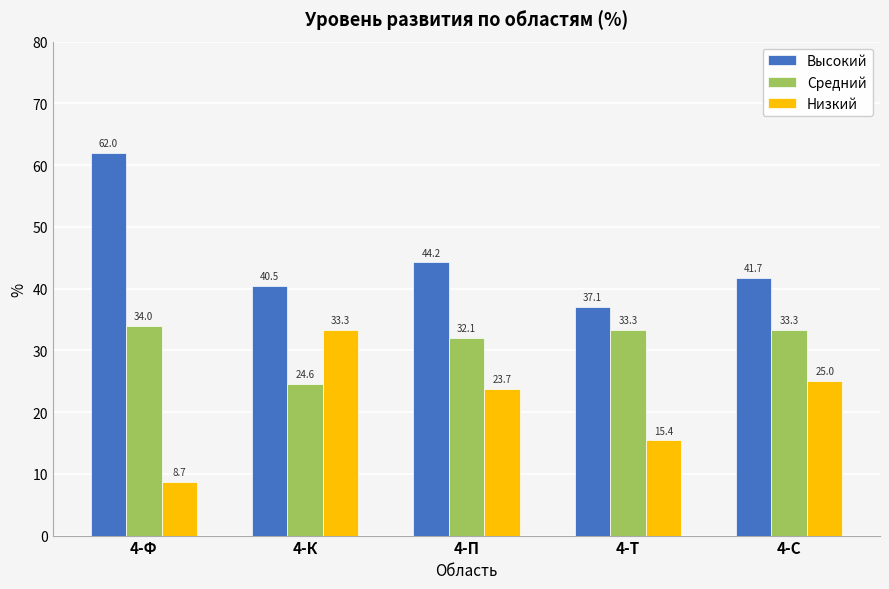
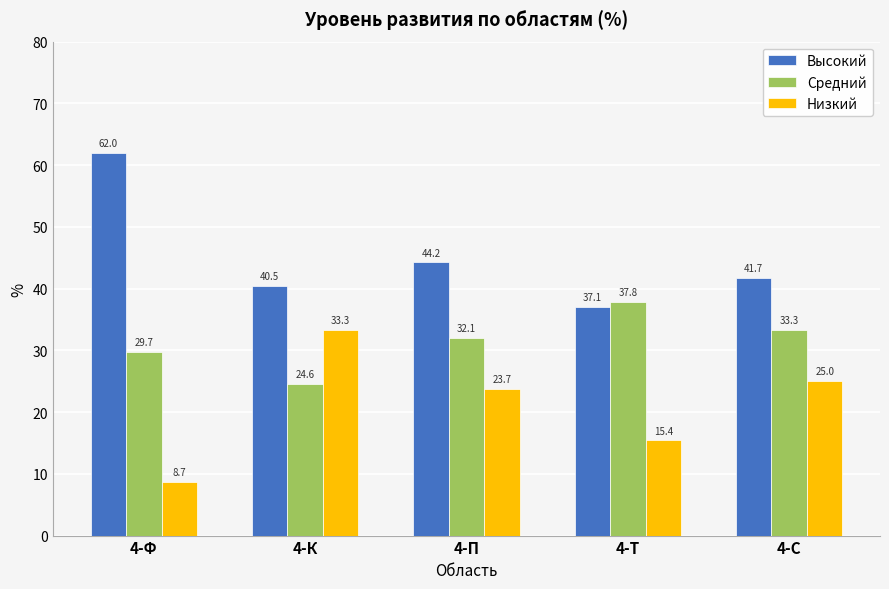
Средний, 4-Ф: 34.0 -> 29.7
Средний, 4-Т: 33.3 -> 37.8
